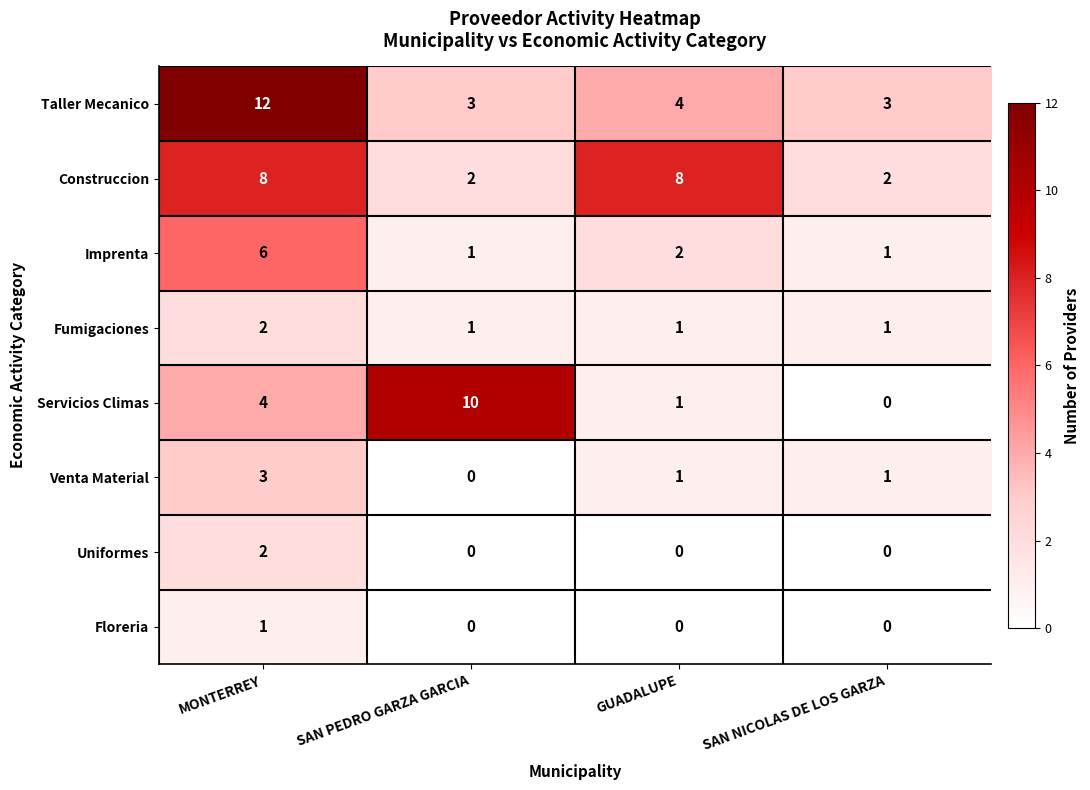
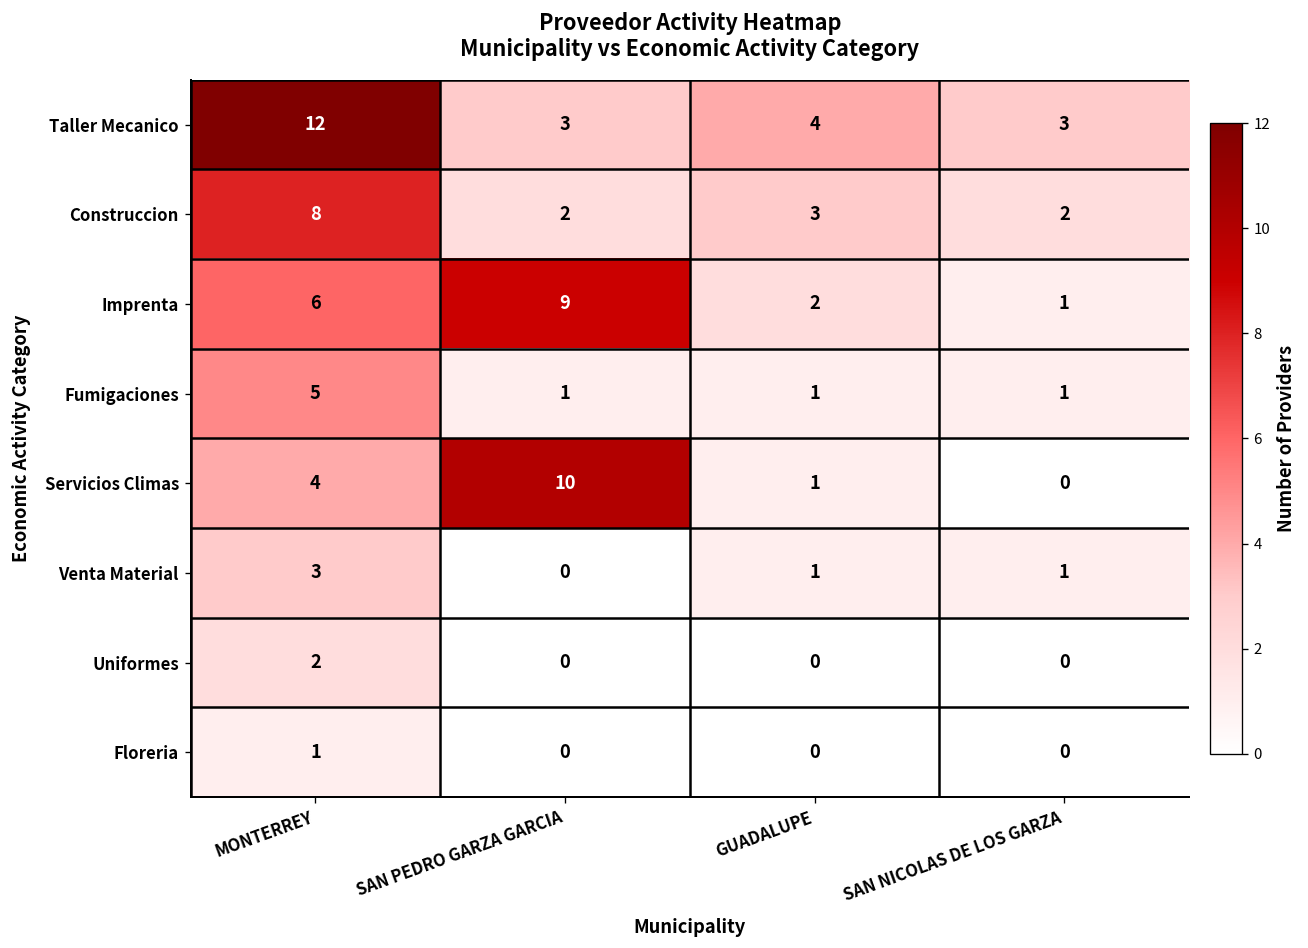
Construccion, GUADALUPE: 8 -> 3
Imprenta, SAN PEDRO GARZA GARCIA: 1 -> 9
Fumigaciones, MONTERREY: 2 -> 5
